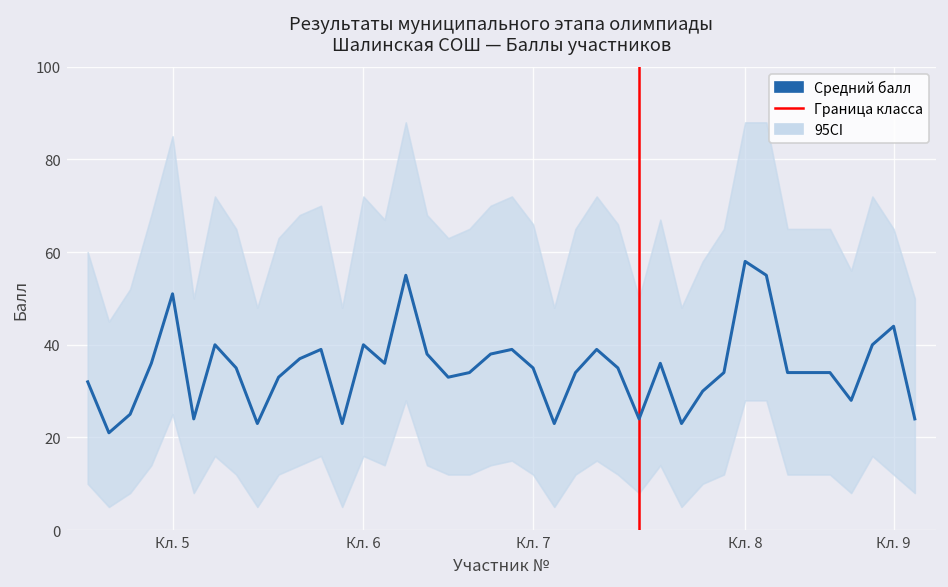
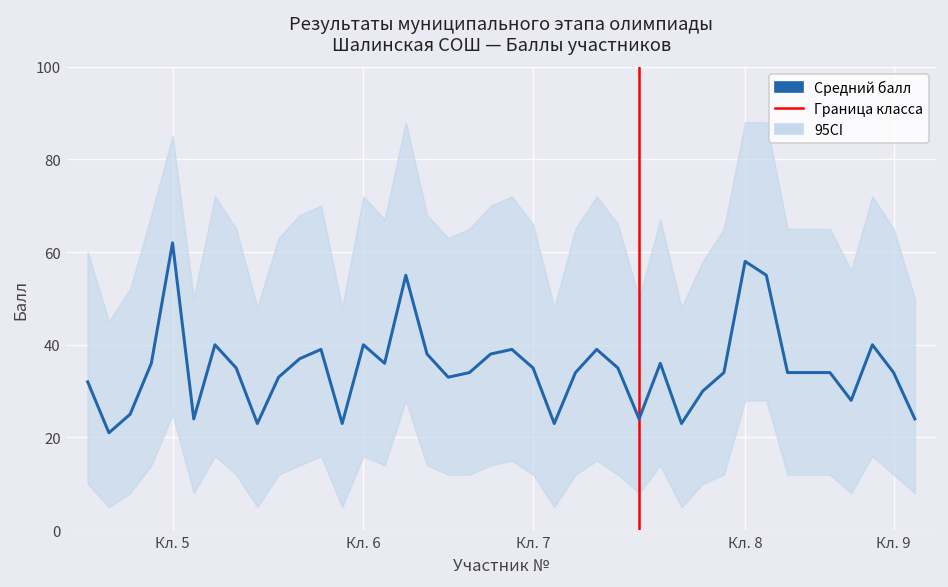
Средний балл, Кл. 5: 51 -> 62
Средний балл, Кл. 9: 44 -> 34
